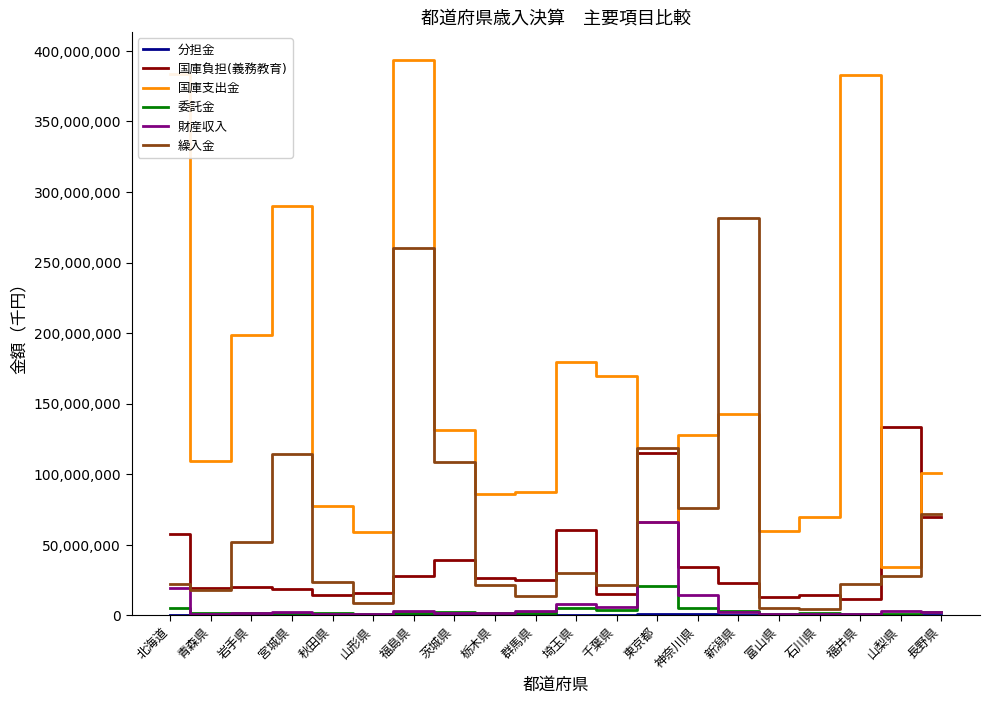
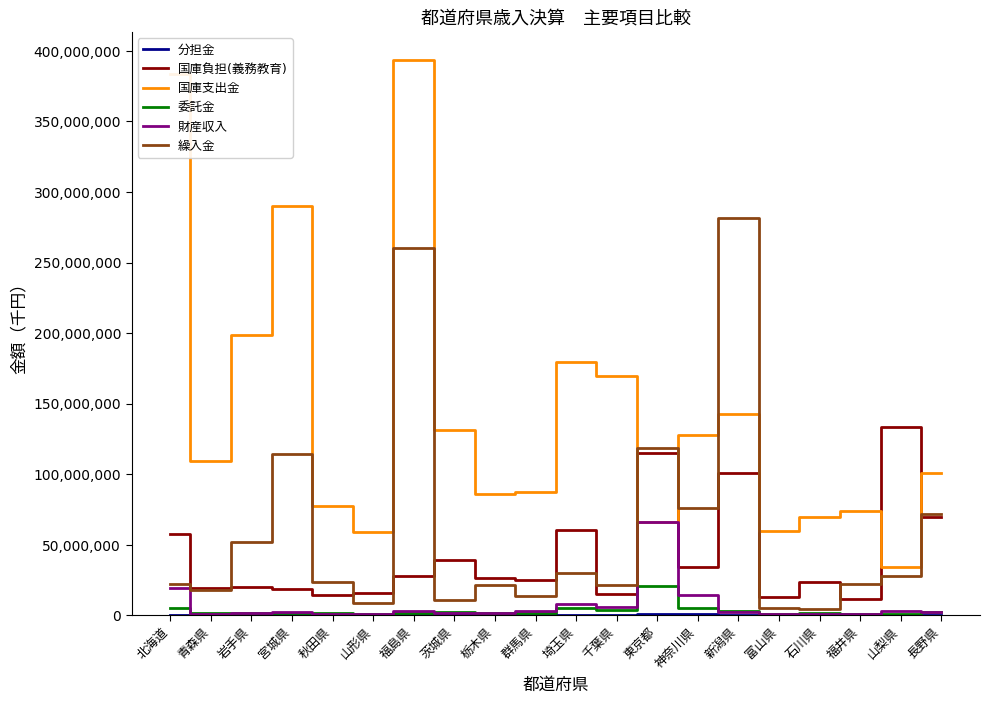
繰入金, 茨城県: 109,000,000 -> 11,000,000
国庫負担(義務教育), 新潟県: 23,000,000 -> 101,000,000
国庫負担(義務教育), 石川県: 14,000,000 -> 23,000,000
国庫支出金, 福井県: 383,000,000 -> 74,000,000
